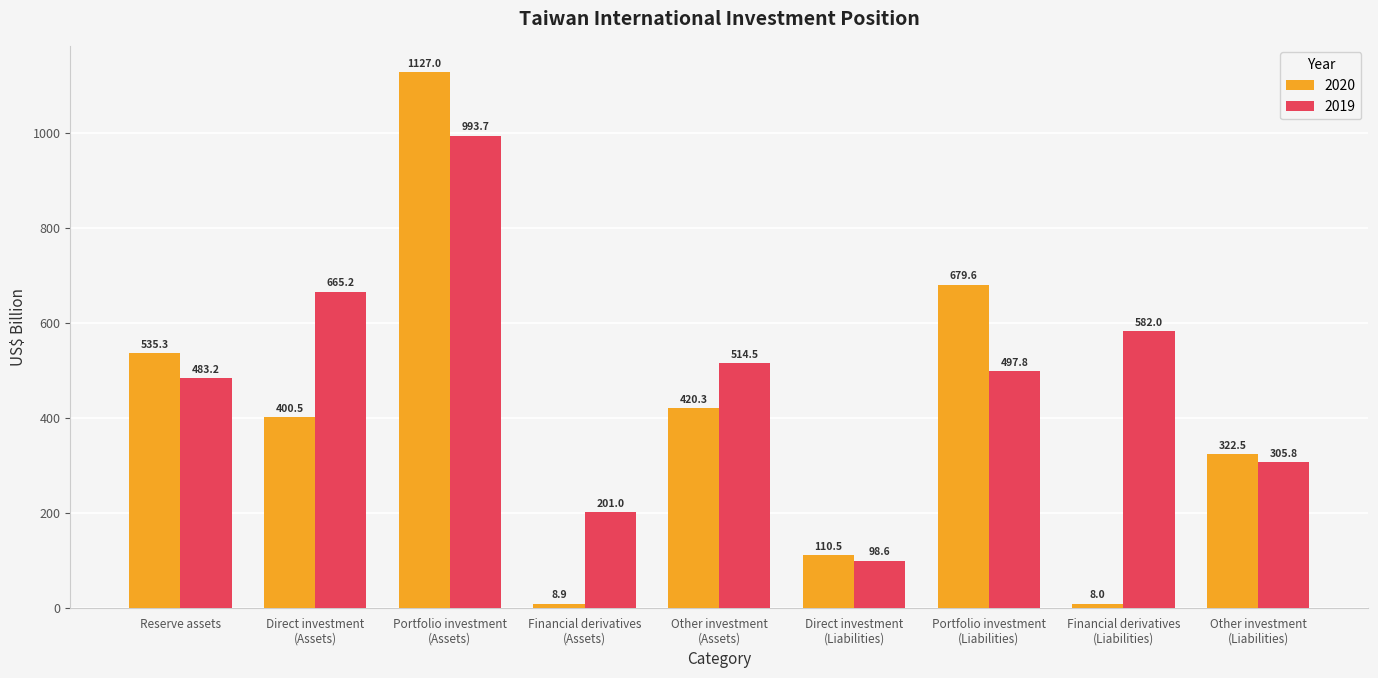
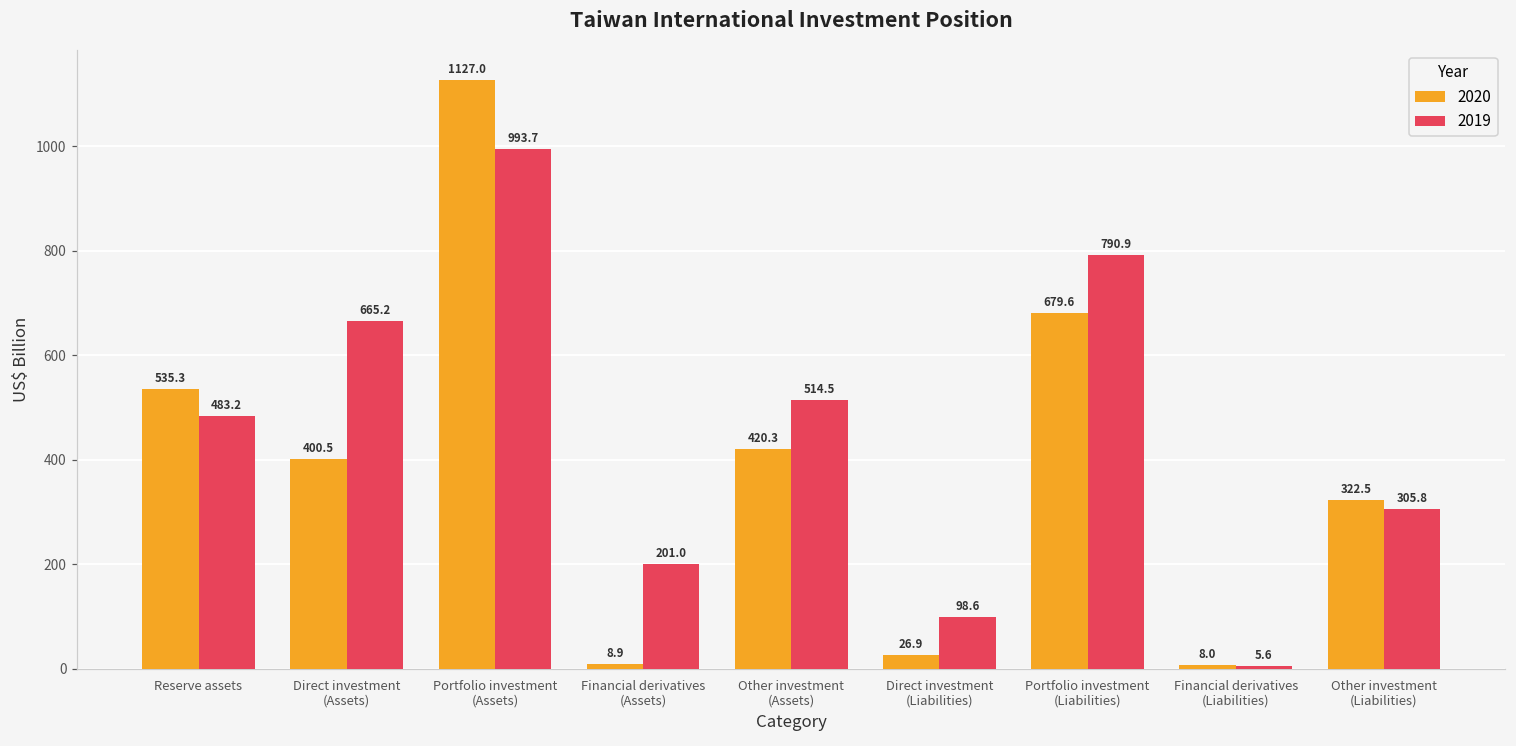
2020, Direct investment (Liabilities): 110.5 -> 26.9
2019, Portfolio investment (Liabilities): 497.8 -> 790.9
2019, Financial derivatives (Liabilities): 582.0 -> 5.6
